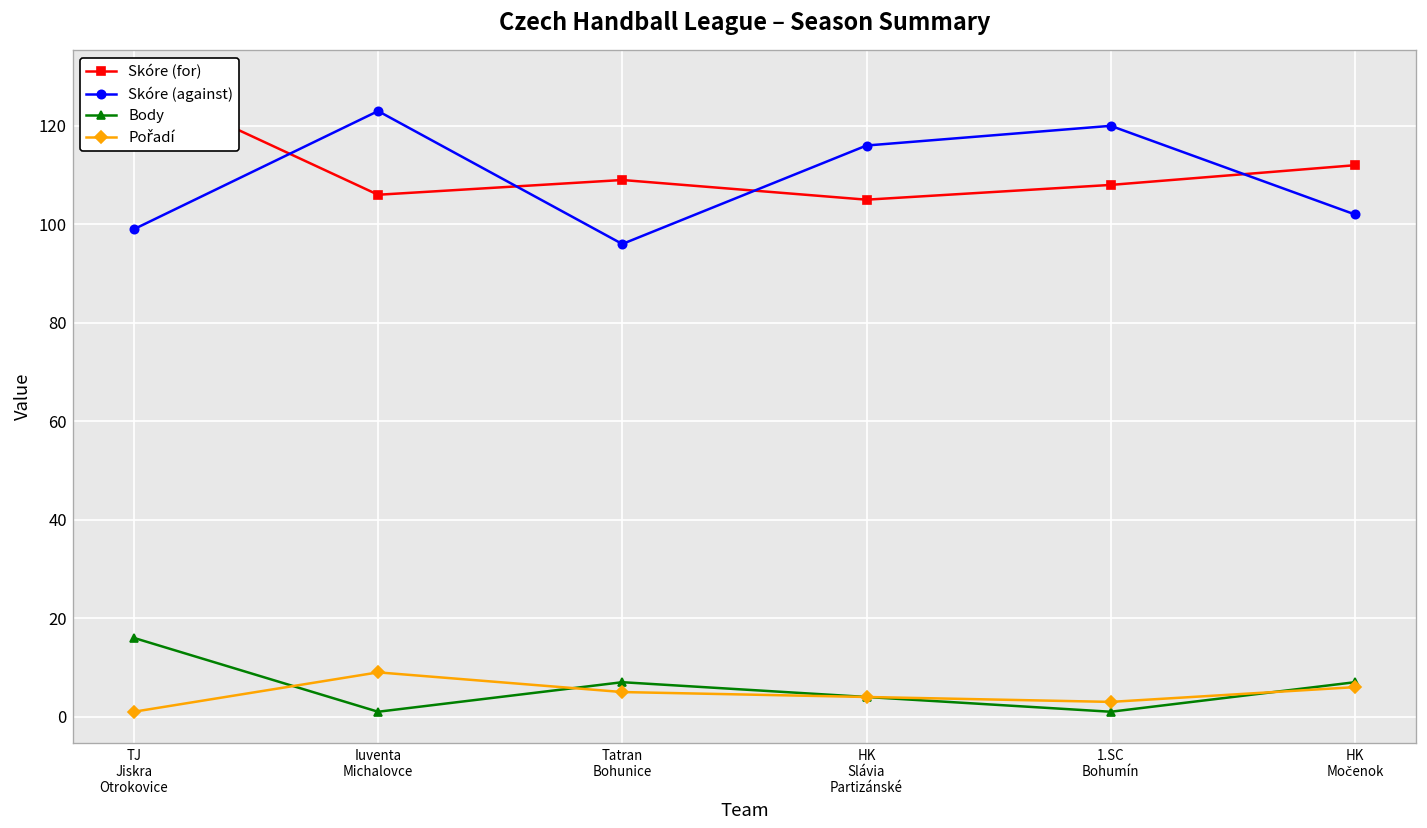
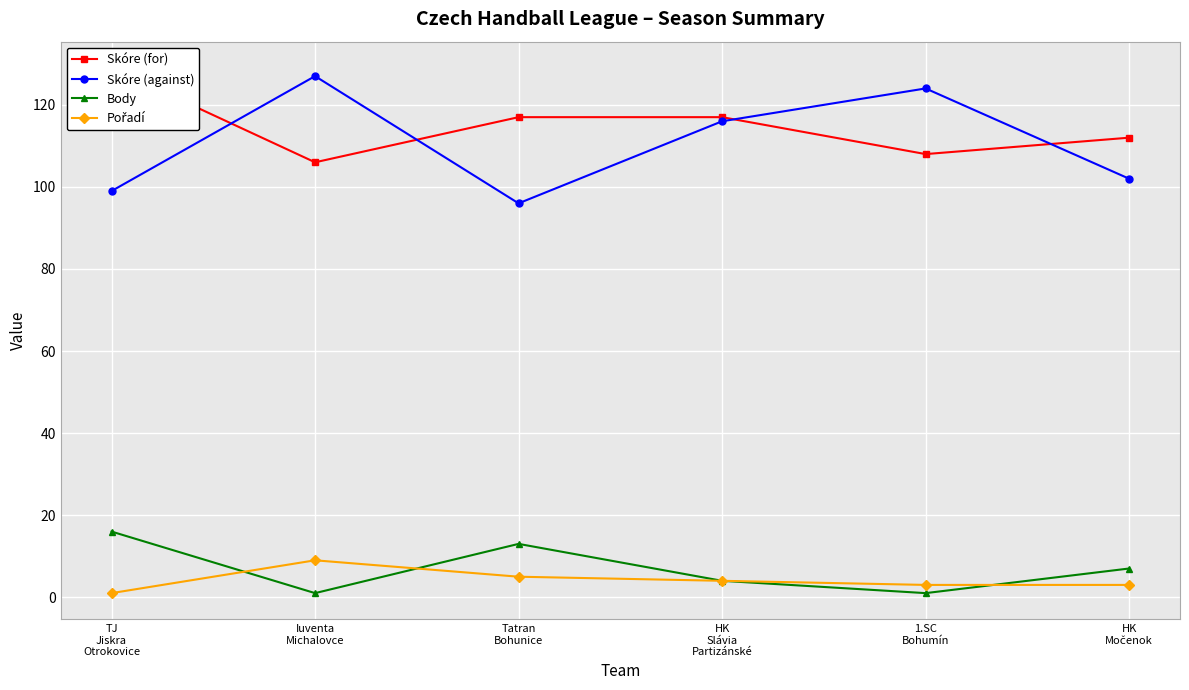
Skóre (against), Iuventa Michalovce: 123 -> 127
Skóre (for), Tatran Bohunice: 109 -> 117
Body, Tatran Bohunice: 7 -> 13
Skóre (for), HK Slávia Partizánské: 105 -> 117
Skóre (against), 1.SC Bohumín: 120 -> 124
Pořadí, HK Močenok: 6 -> 3
